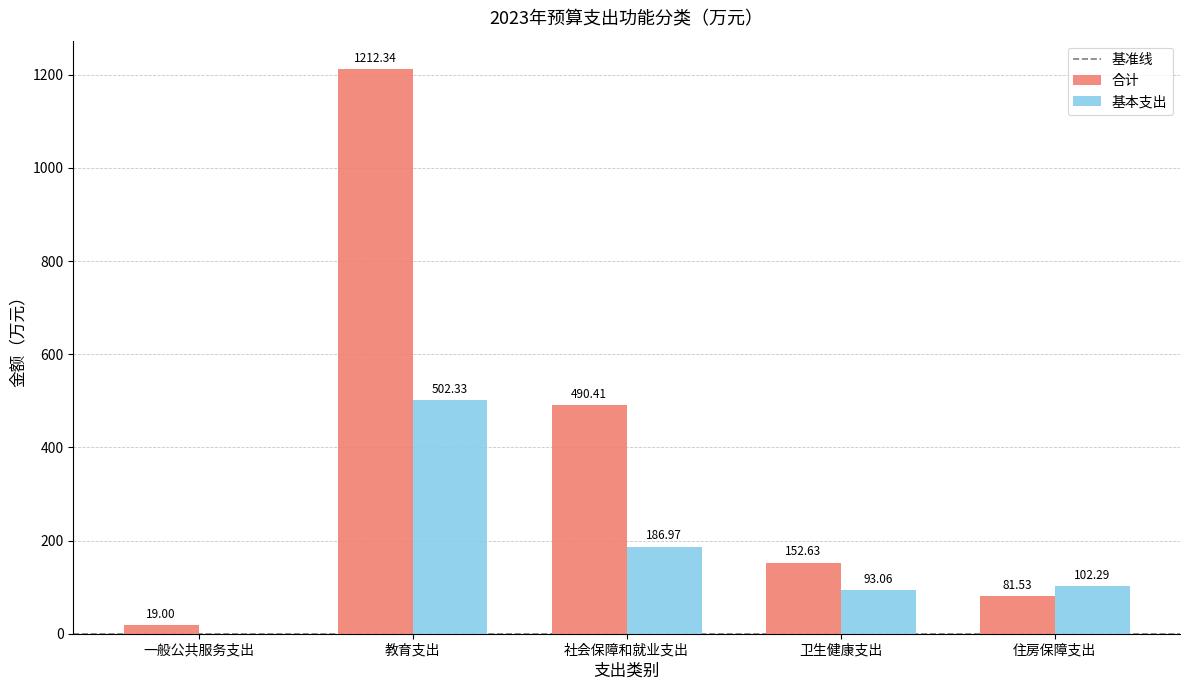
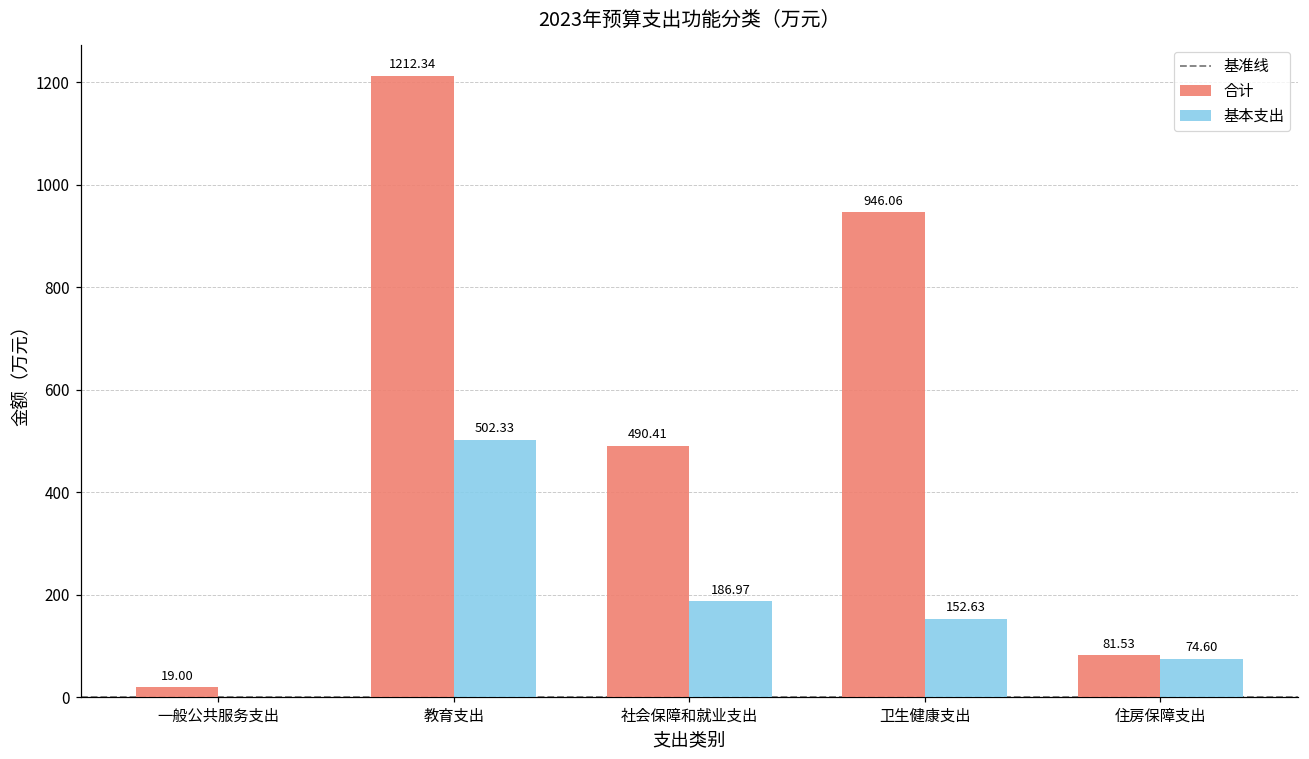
合计, 卫生健康支出: 152.63 -> 946.06
基本支出, 卫生健康支出: 93.06 -> 152.63
基本支出, 住房保障支出: 102.29 -> 74.60
